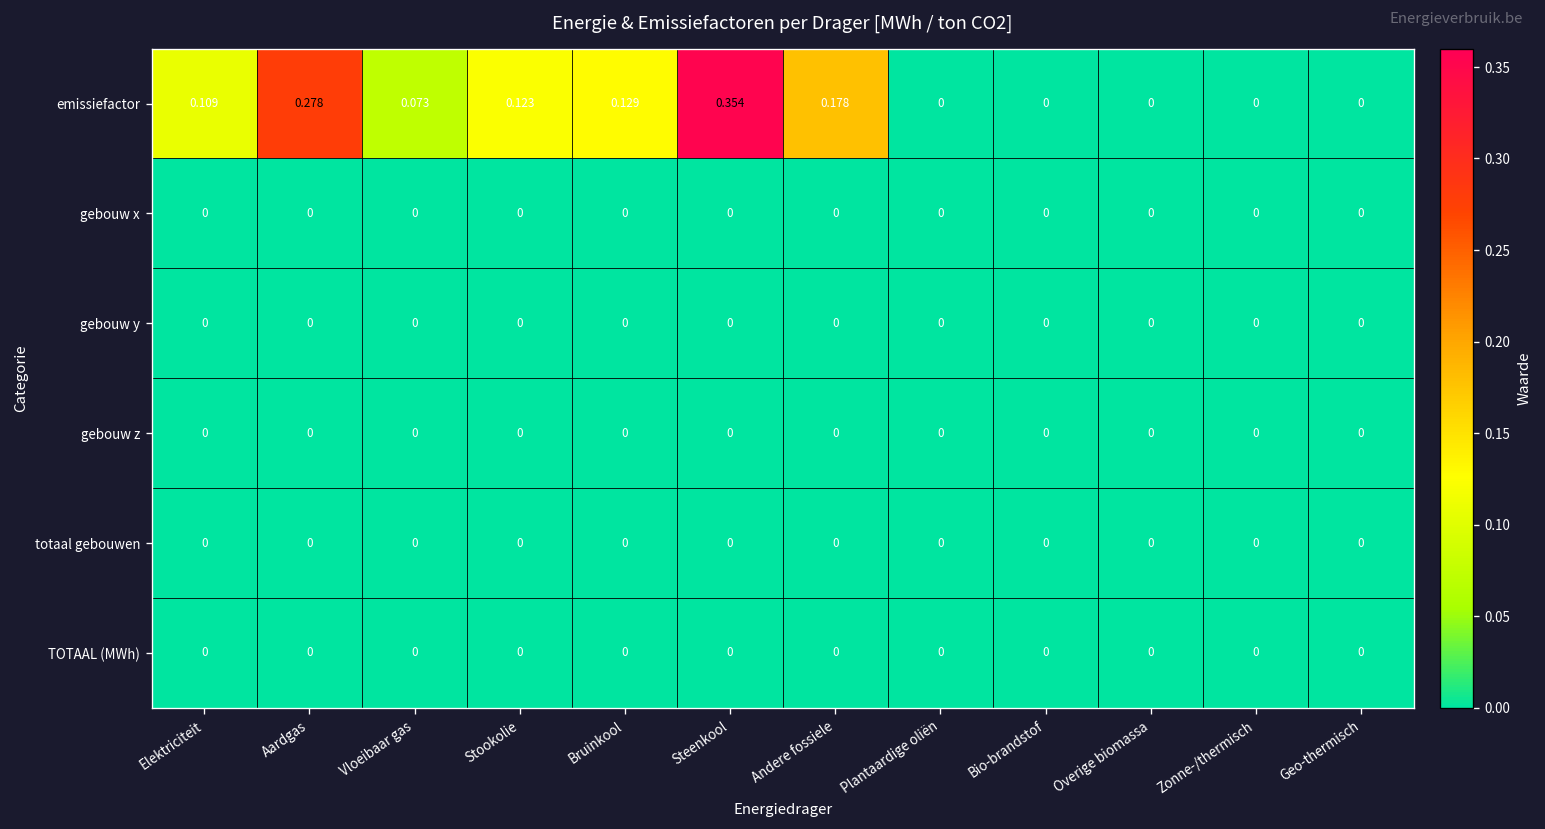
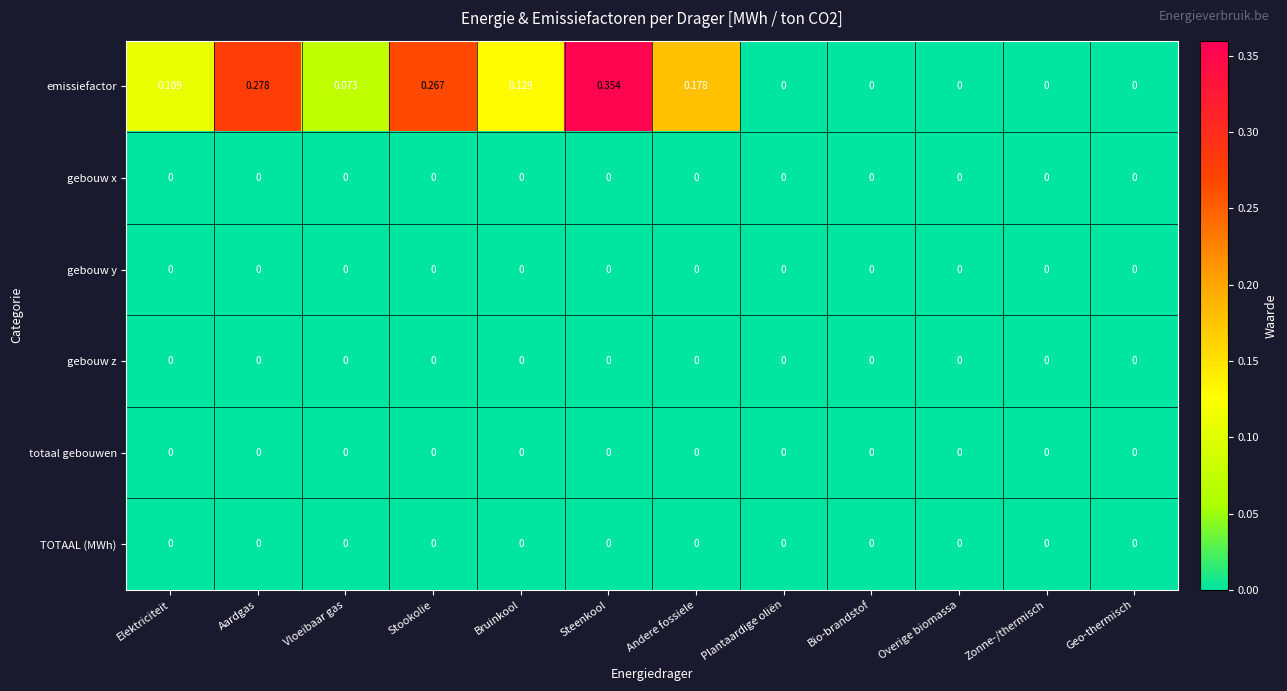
emissiefactor, Stookolie: 0.123 -> 0.267
